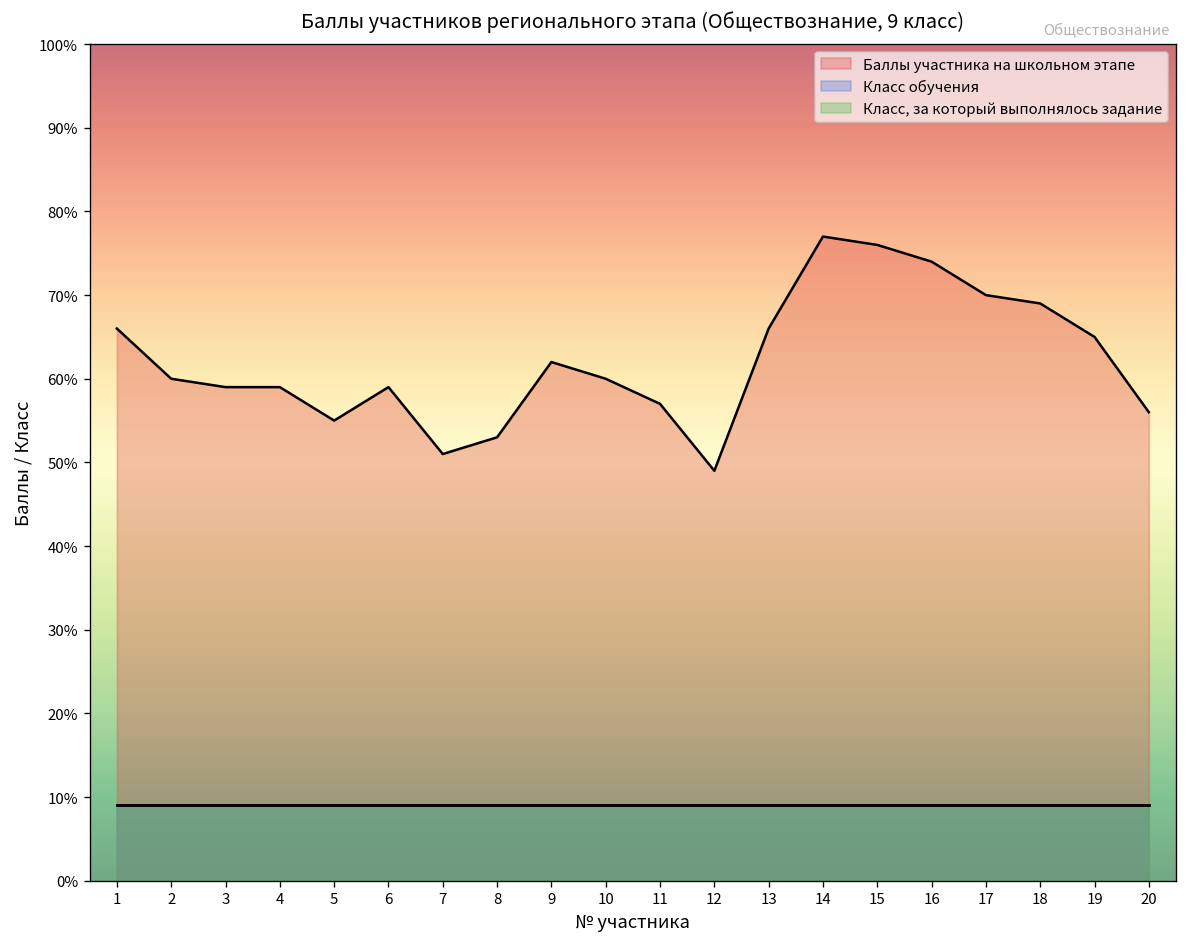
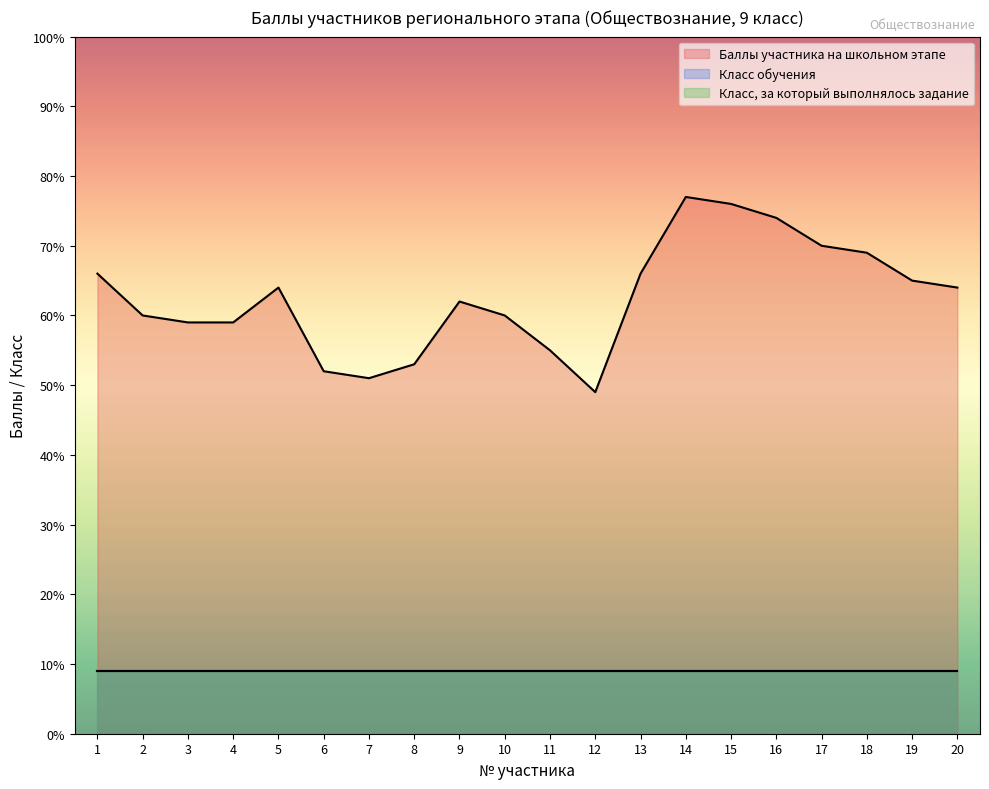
Баллы участника на школьном этапе, 5: 55% -> 64%
Баллы участника на школьном этапе, 6: 59% -> 52%
Баллы участника на школьном этапе, 11: 57% -> 55%
Баллы участника на школьном этапе, 20: 56% -> 64%
